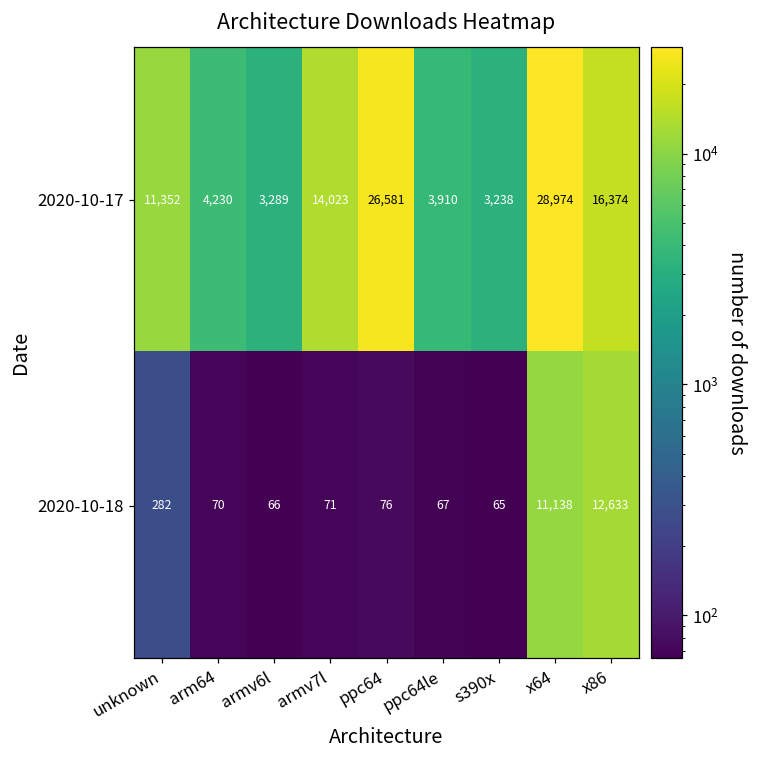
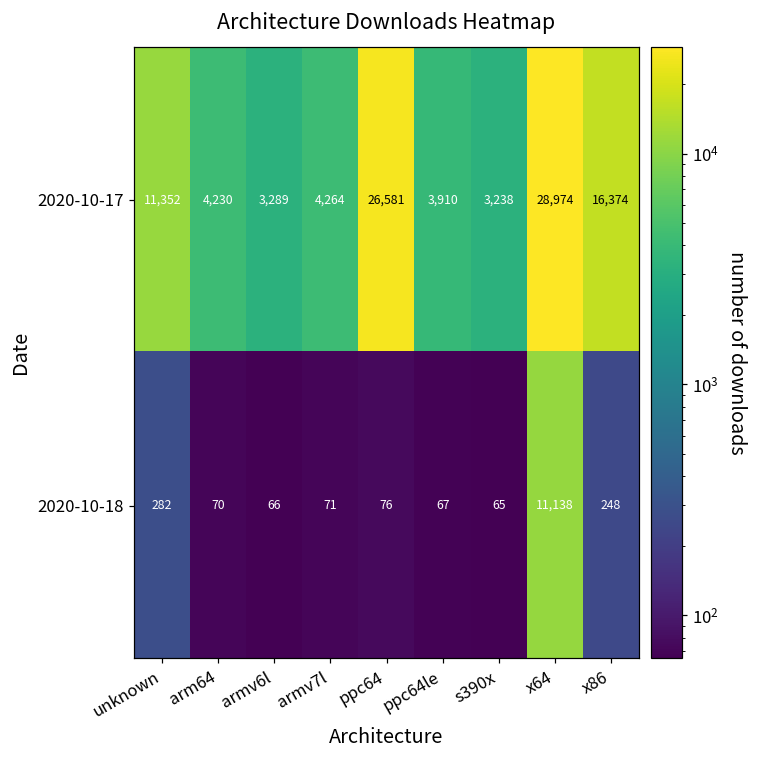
2020-10-17, armv7l: 14,023 -> 4,264
2020-10-18, x86: 12,633 -> 248
